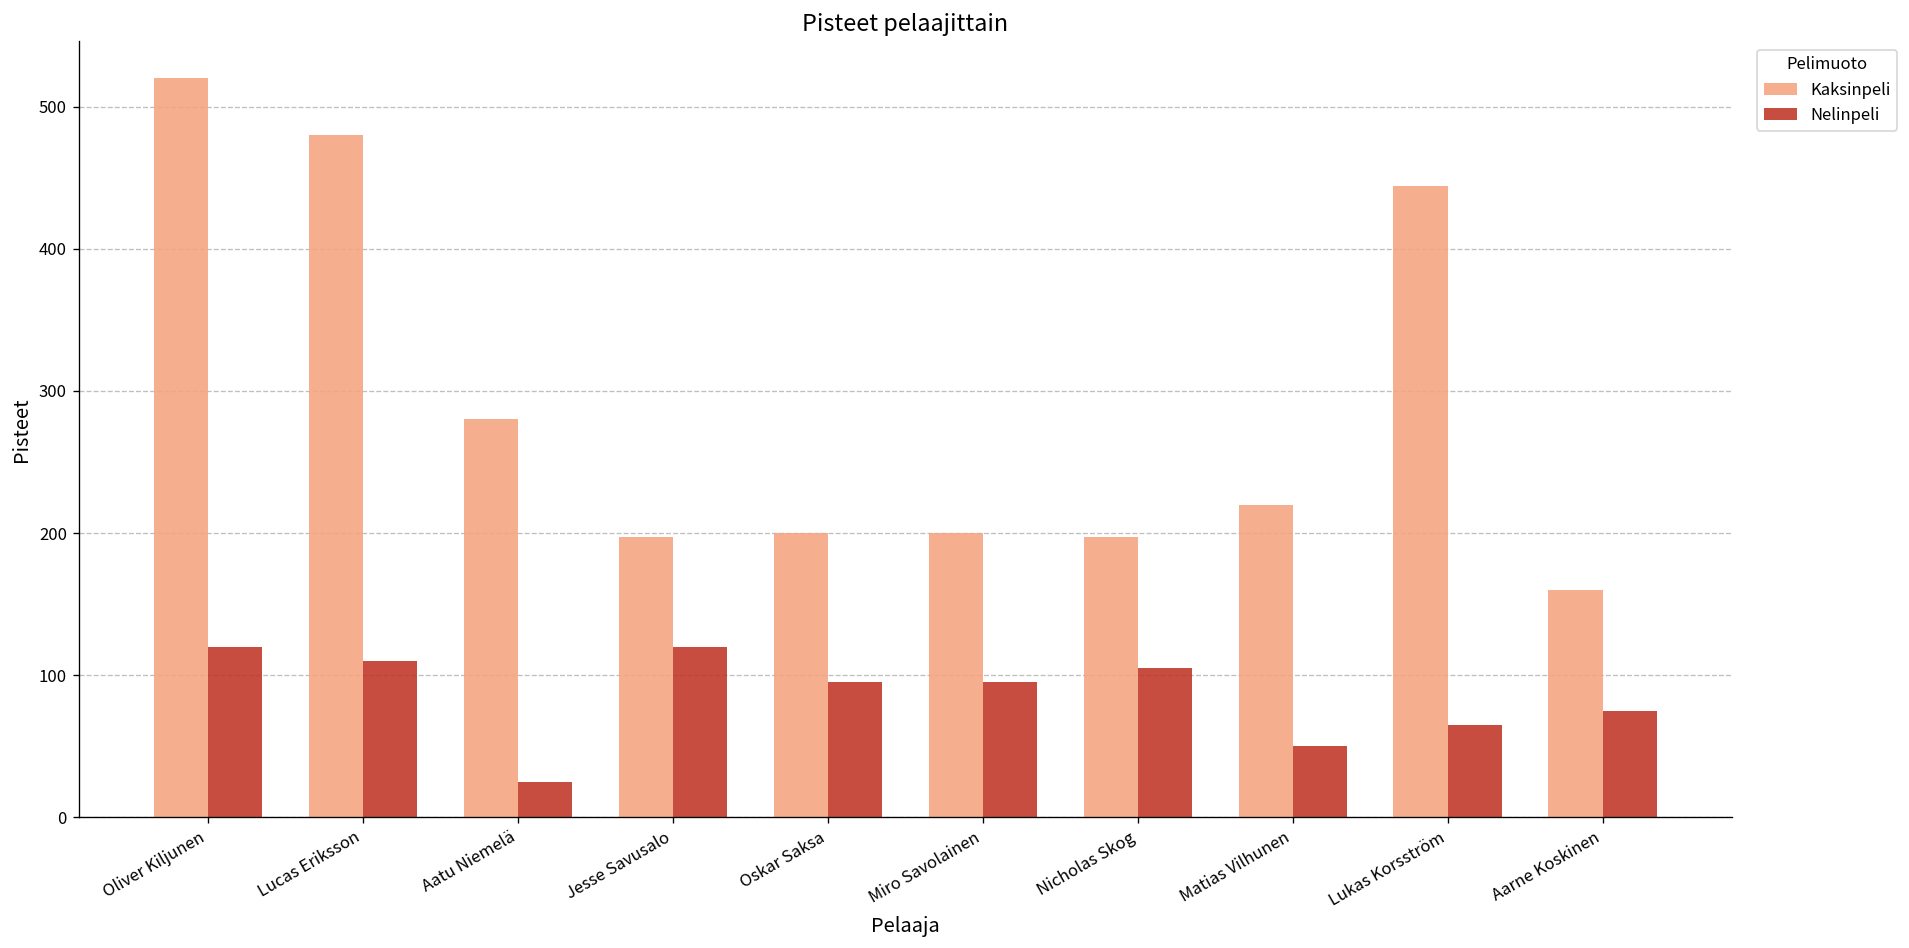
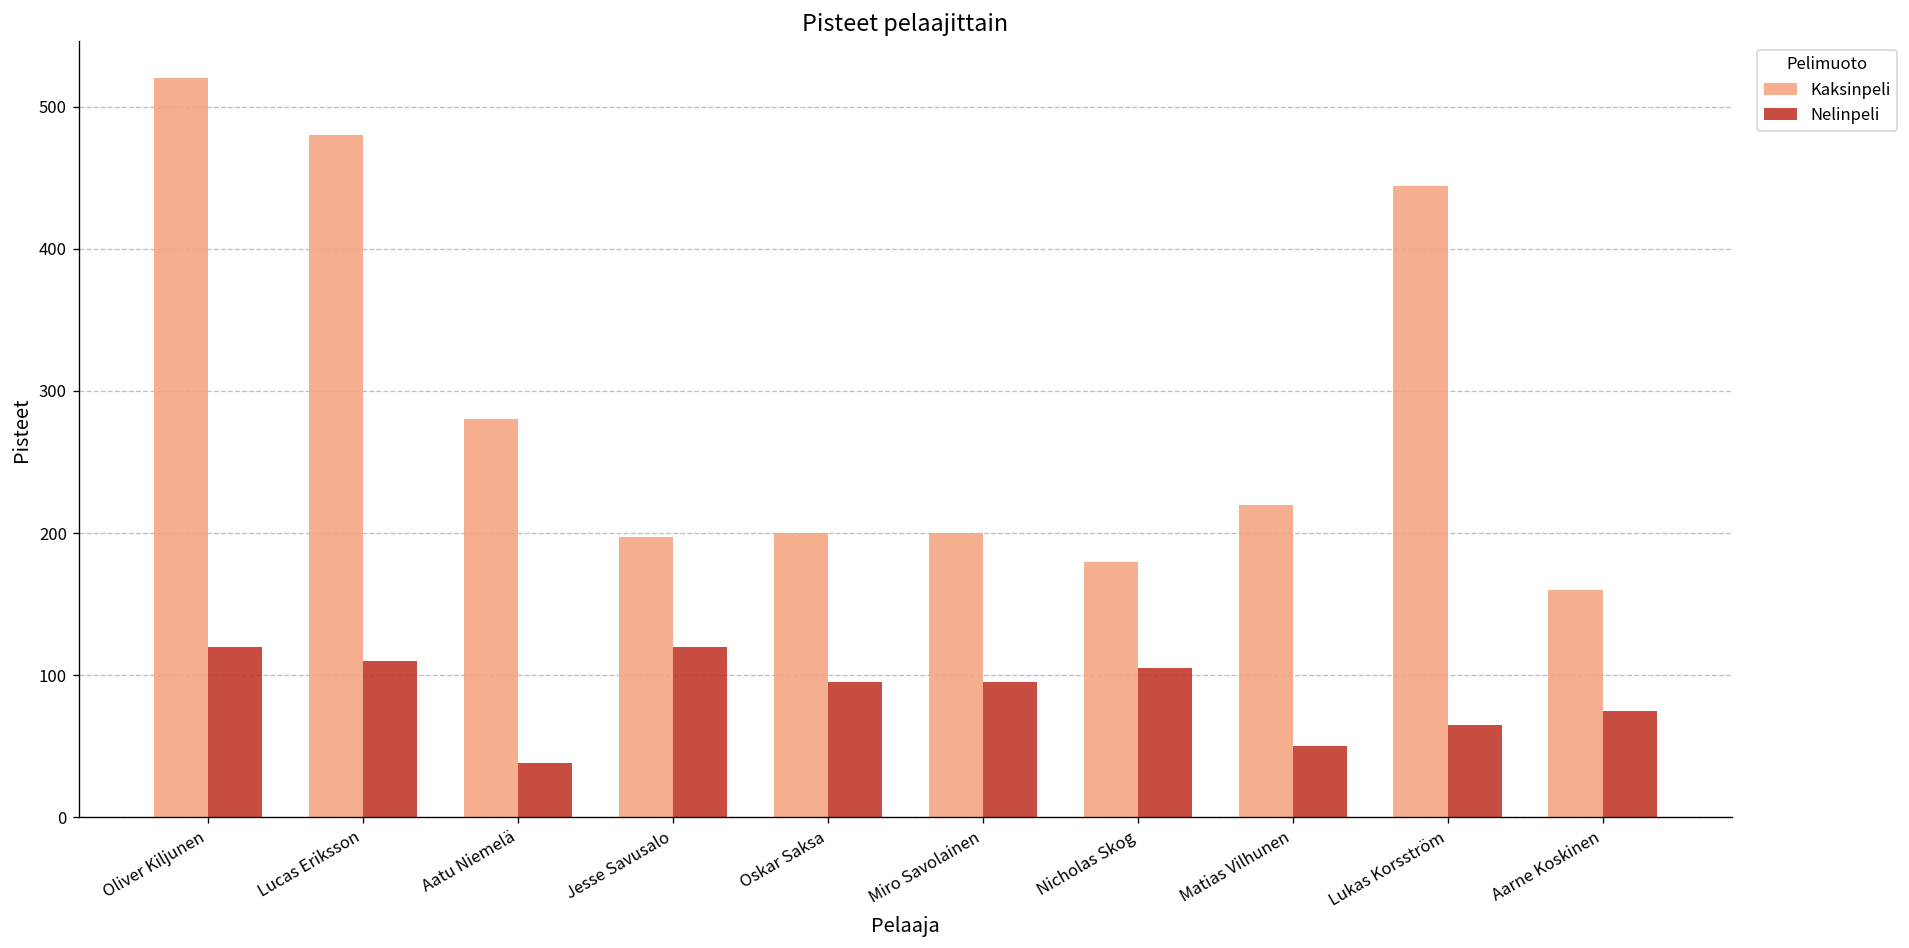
Nelinpeli, Aatu Niemelä: 25 -> 38
Kaksinpeli, Nicholas Skog: 197 -> 180
